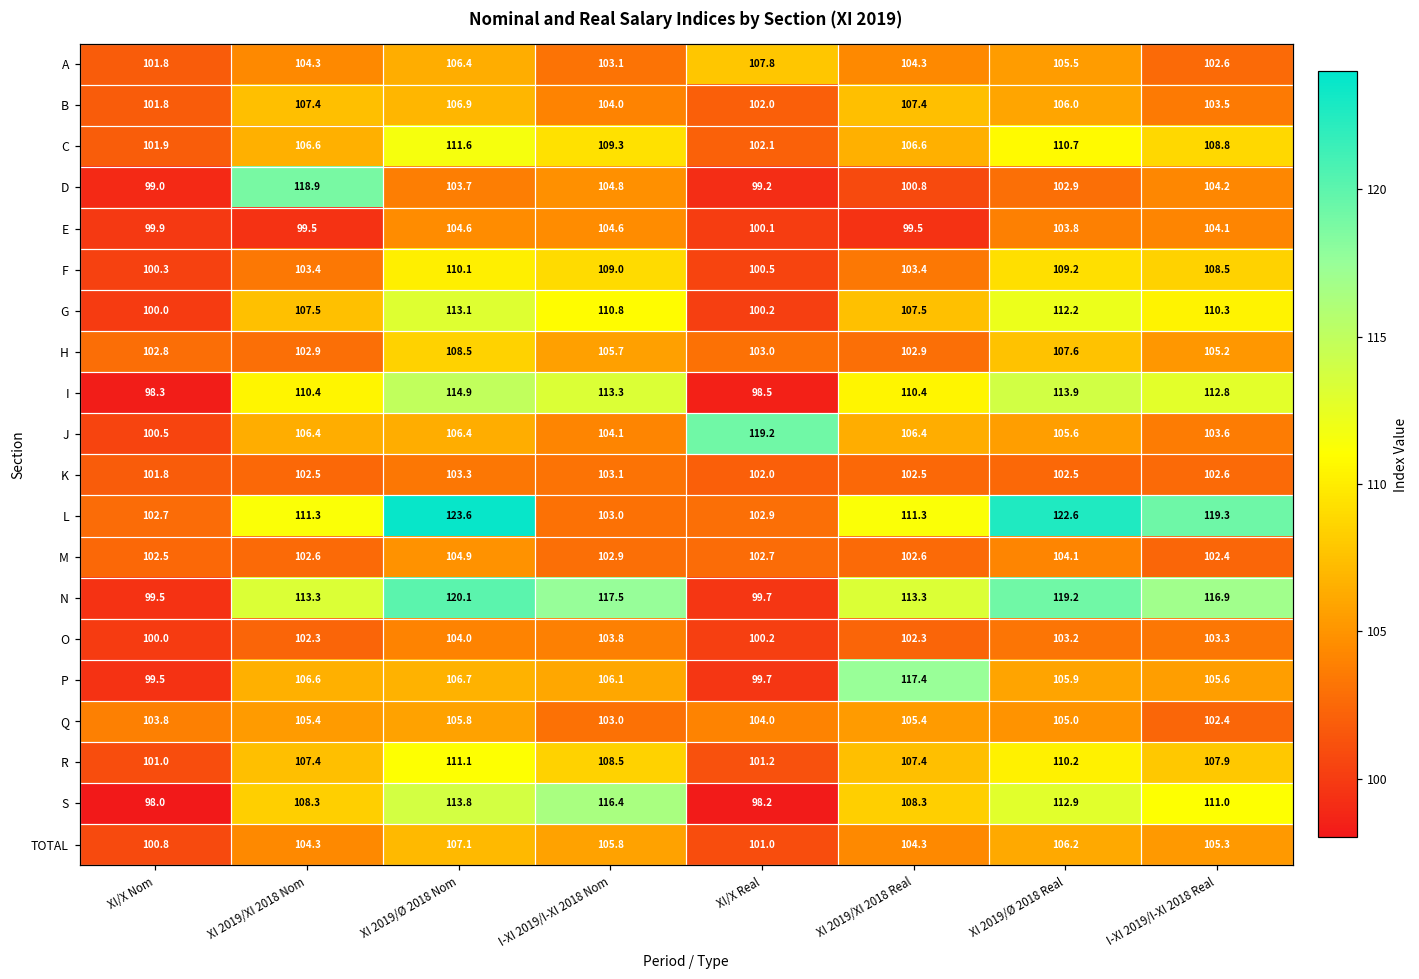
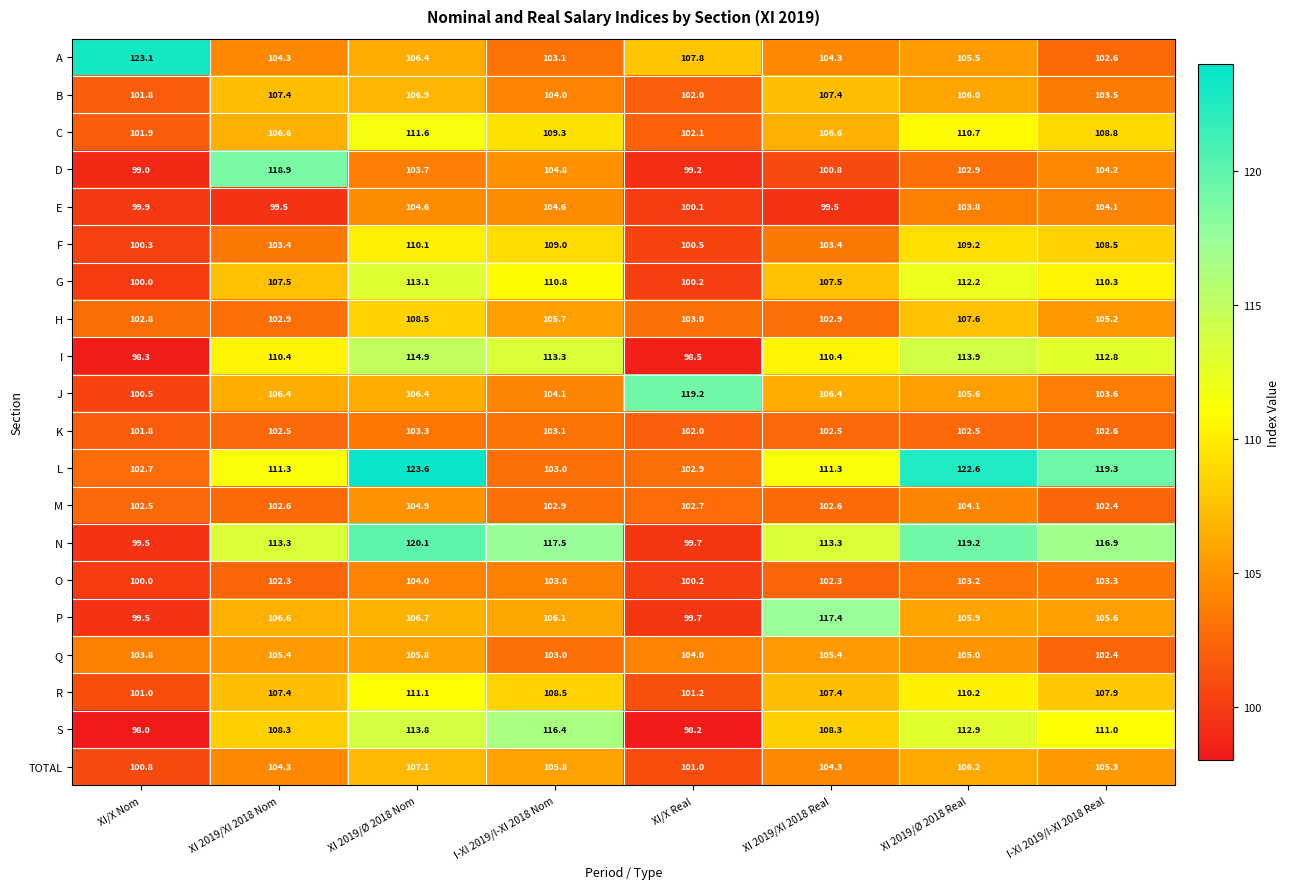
A, XI/X Nom: 101.8 -> 123.1
